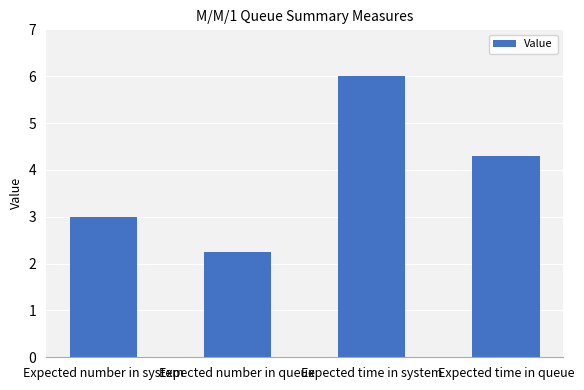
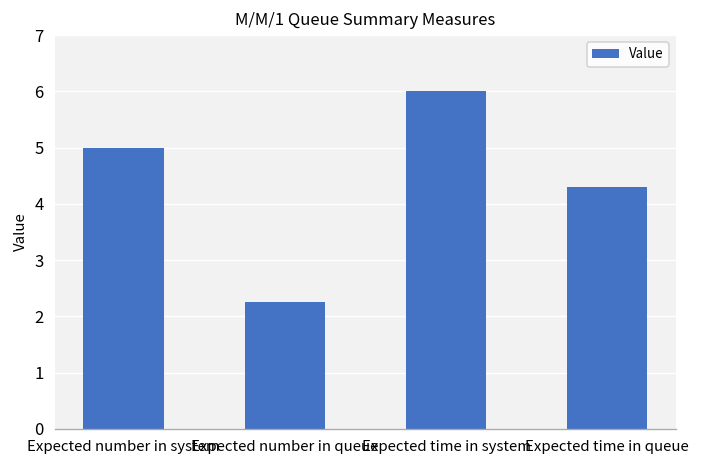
Expected number in system: 3 -> 5
